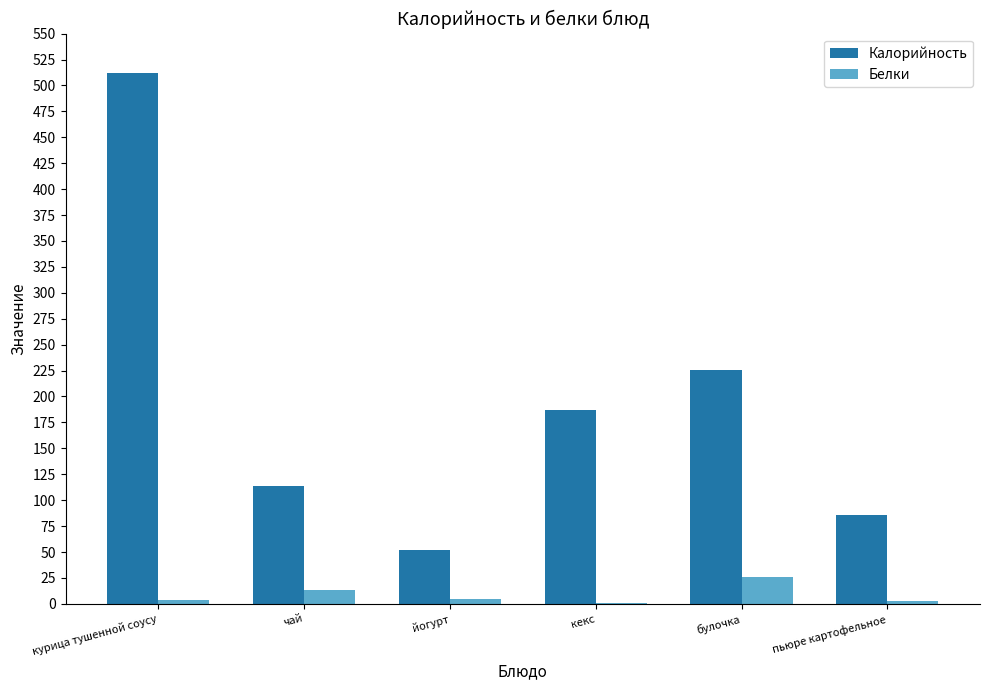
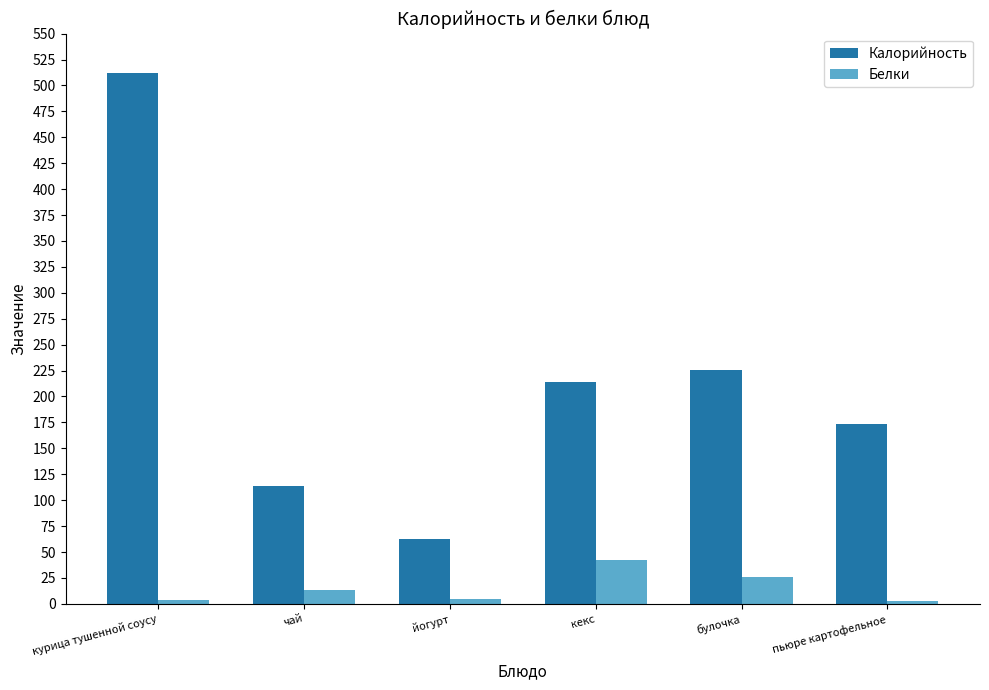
Калорийность, йогурт: 52 -> 63
Калорийность, кекс: 187 -> 214
Белки, кекс: 1 -> 42
Калорийность, пьюре картофельное: 86 -> 173
